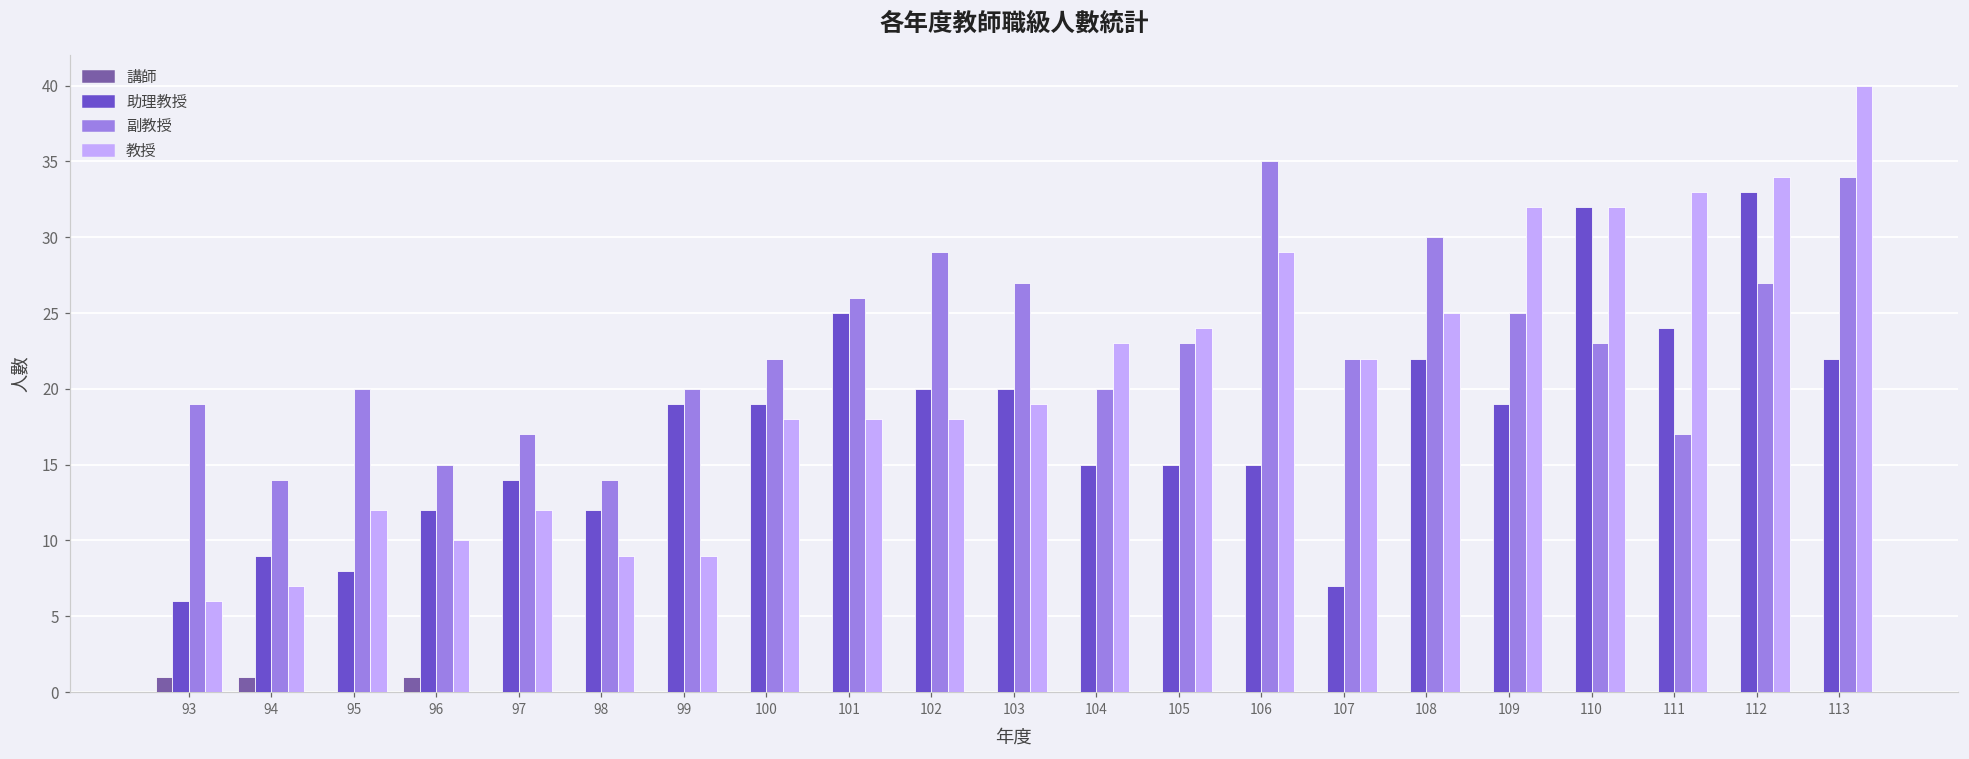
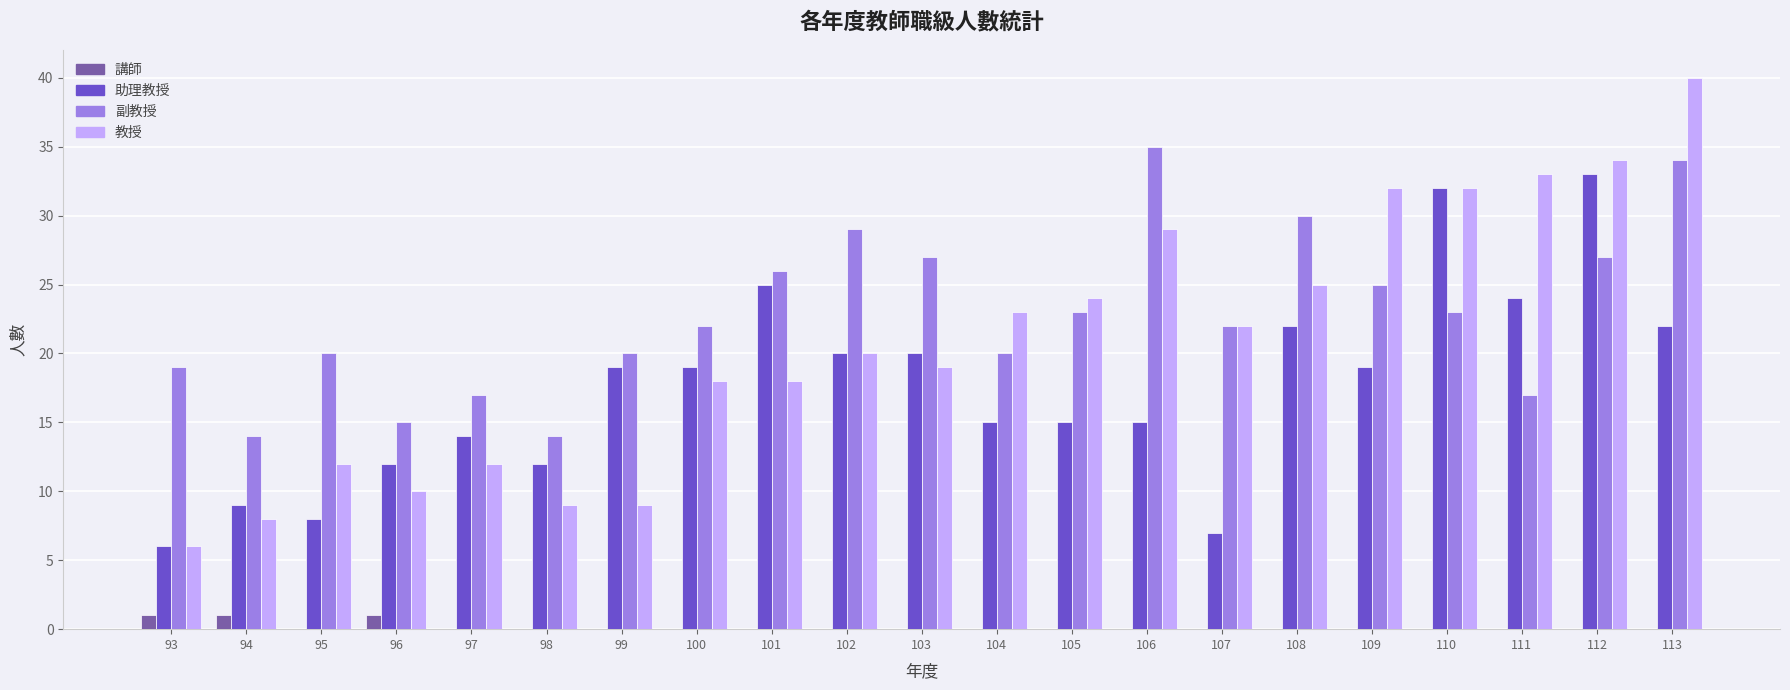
教授, 94: 7 -> 8
教授, 102: 18 -> 20
